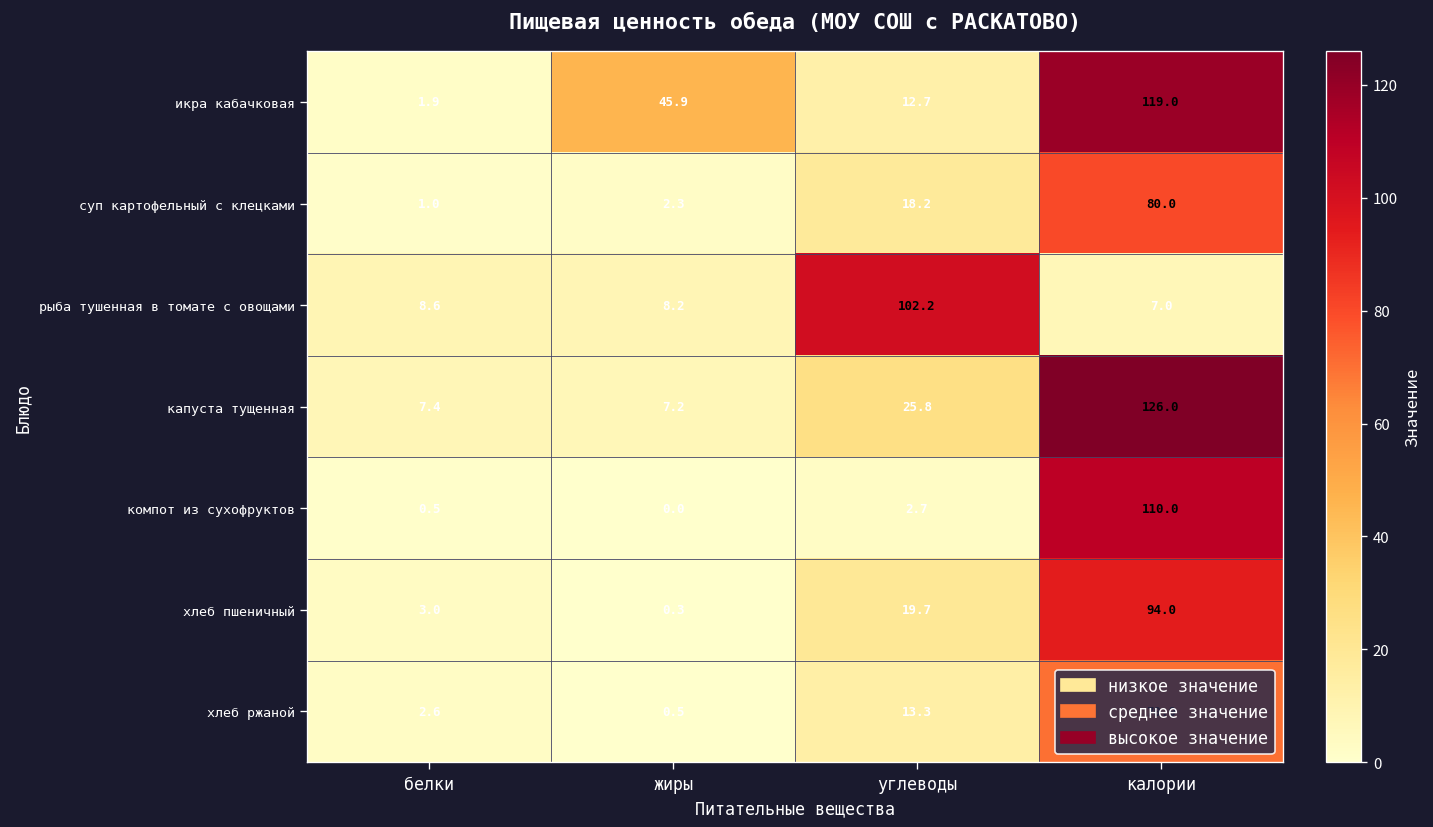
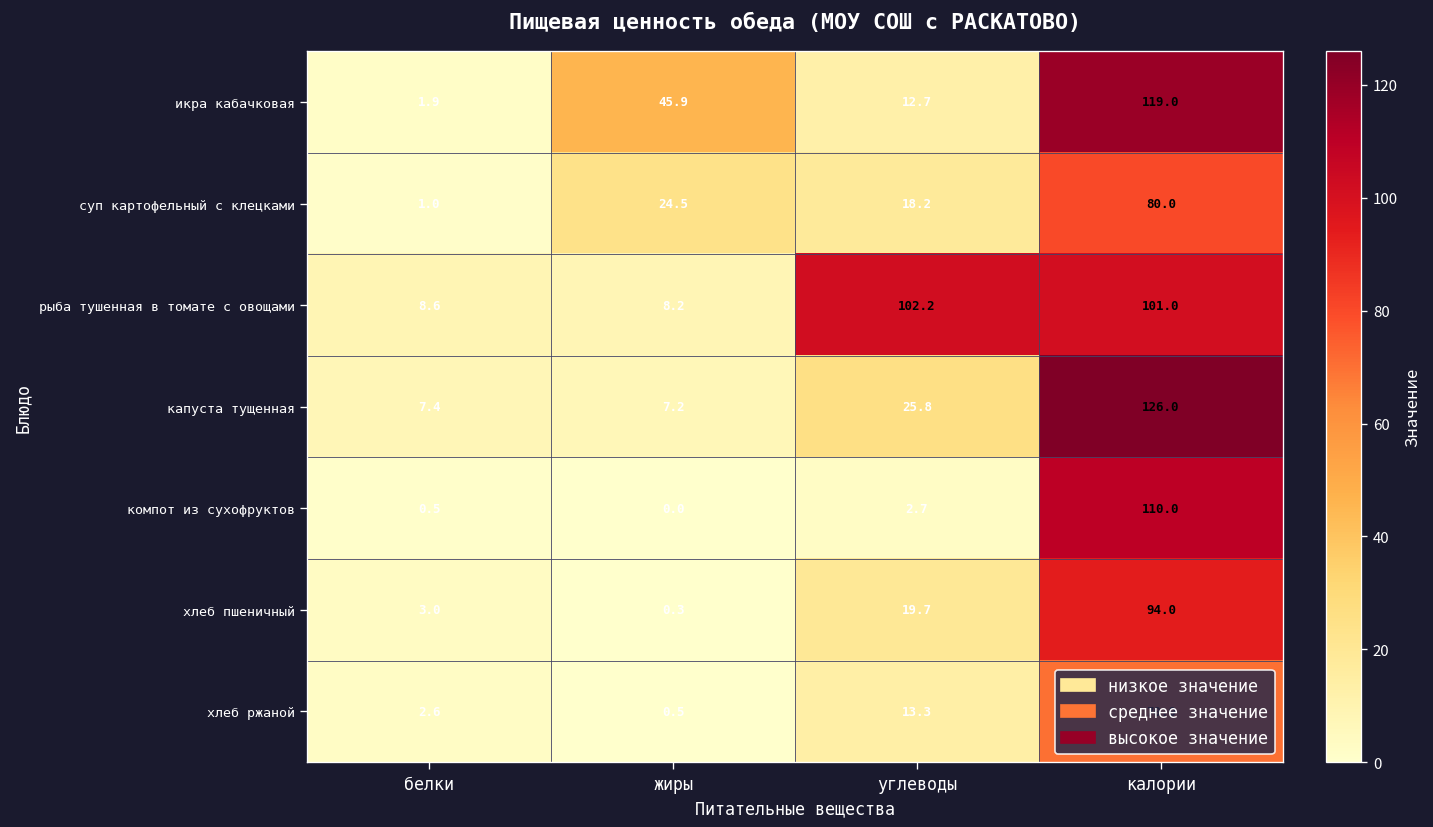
суп картофельный с клецками, жиры: 2.3 -> 24.5
рыба тушенная в томате с овощами, калории: 7.0 -> 101.0
